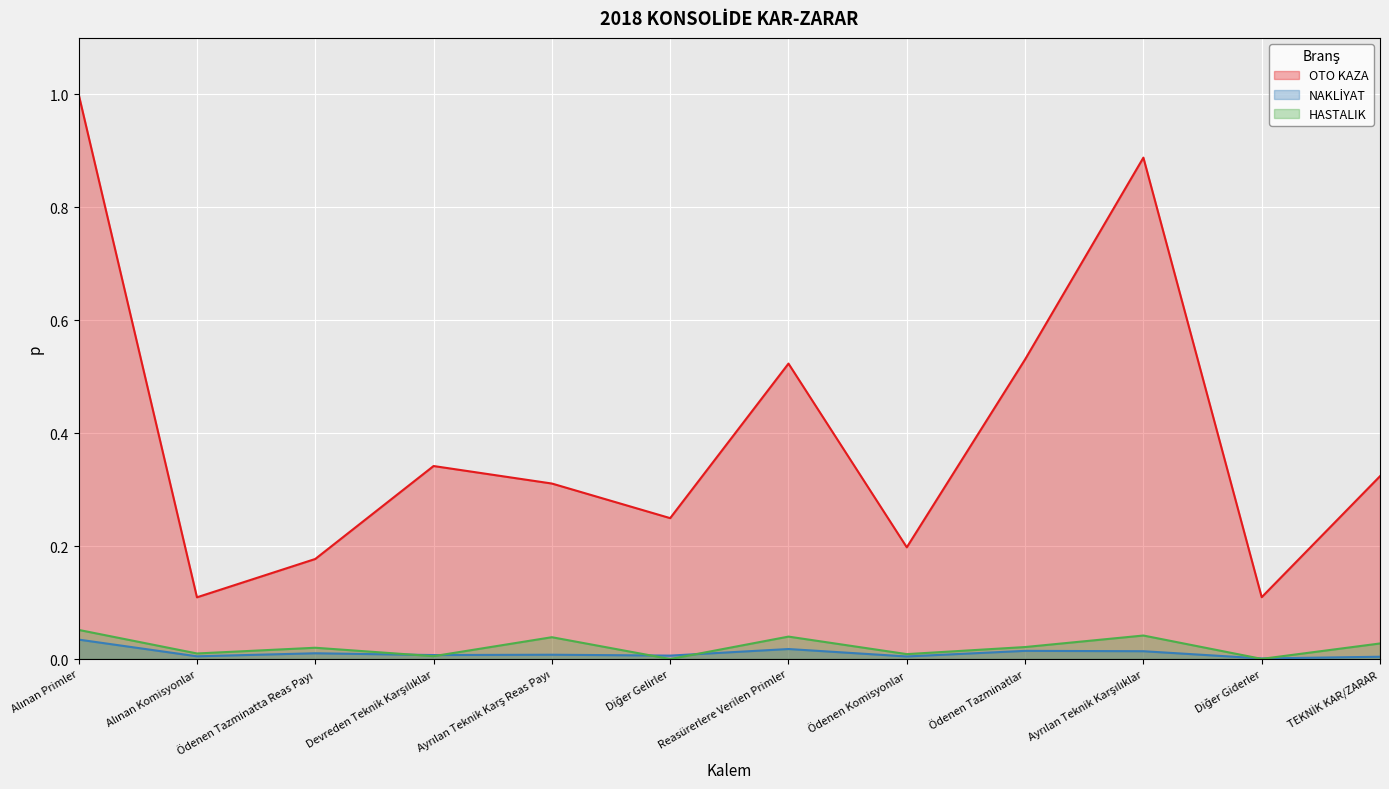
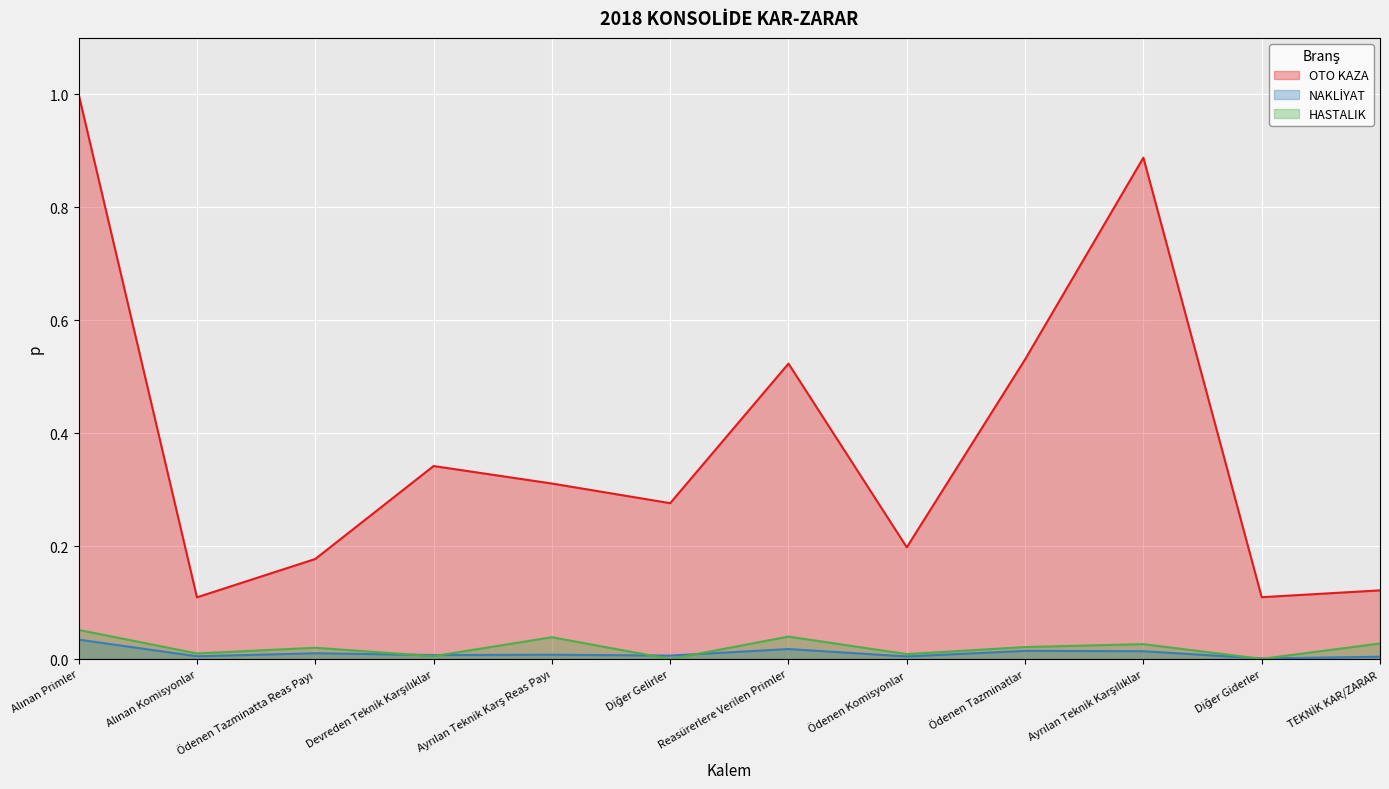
OTO KAZA, Diğer Gelirler: 0.25 -> 0.28
HASTALIK, Ayrılan Teknik Karşılıklar: 0.04 -> 0.03
OTO KAZA, TEKNİK KAR/ZARAR: 0.32 -> 0.12
